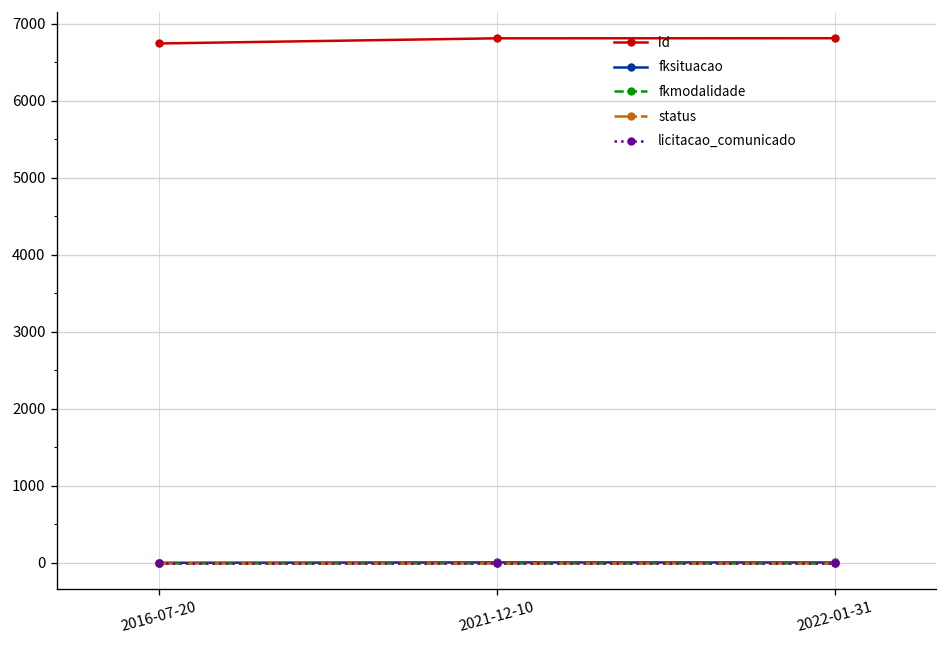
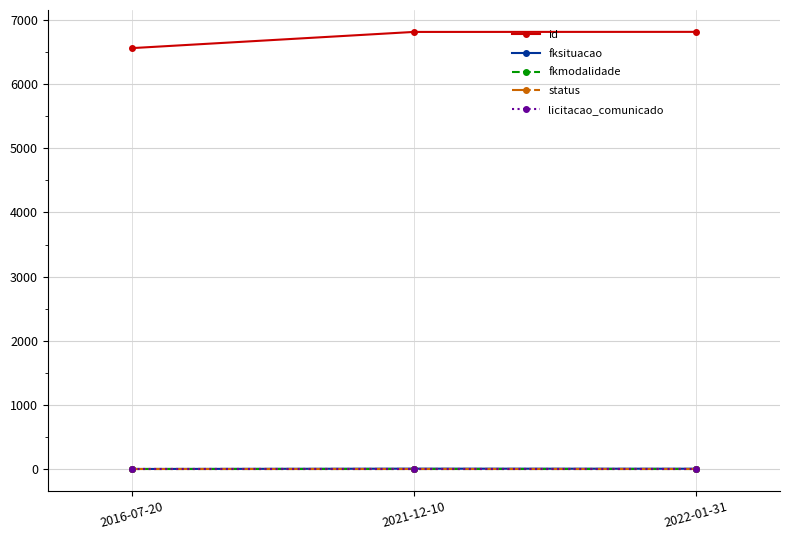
id, 2016-07-20: 6700 -> 6600
